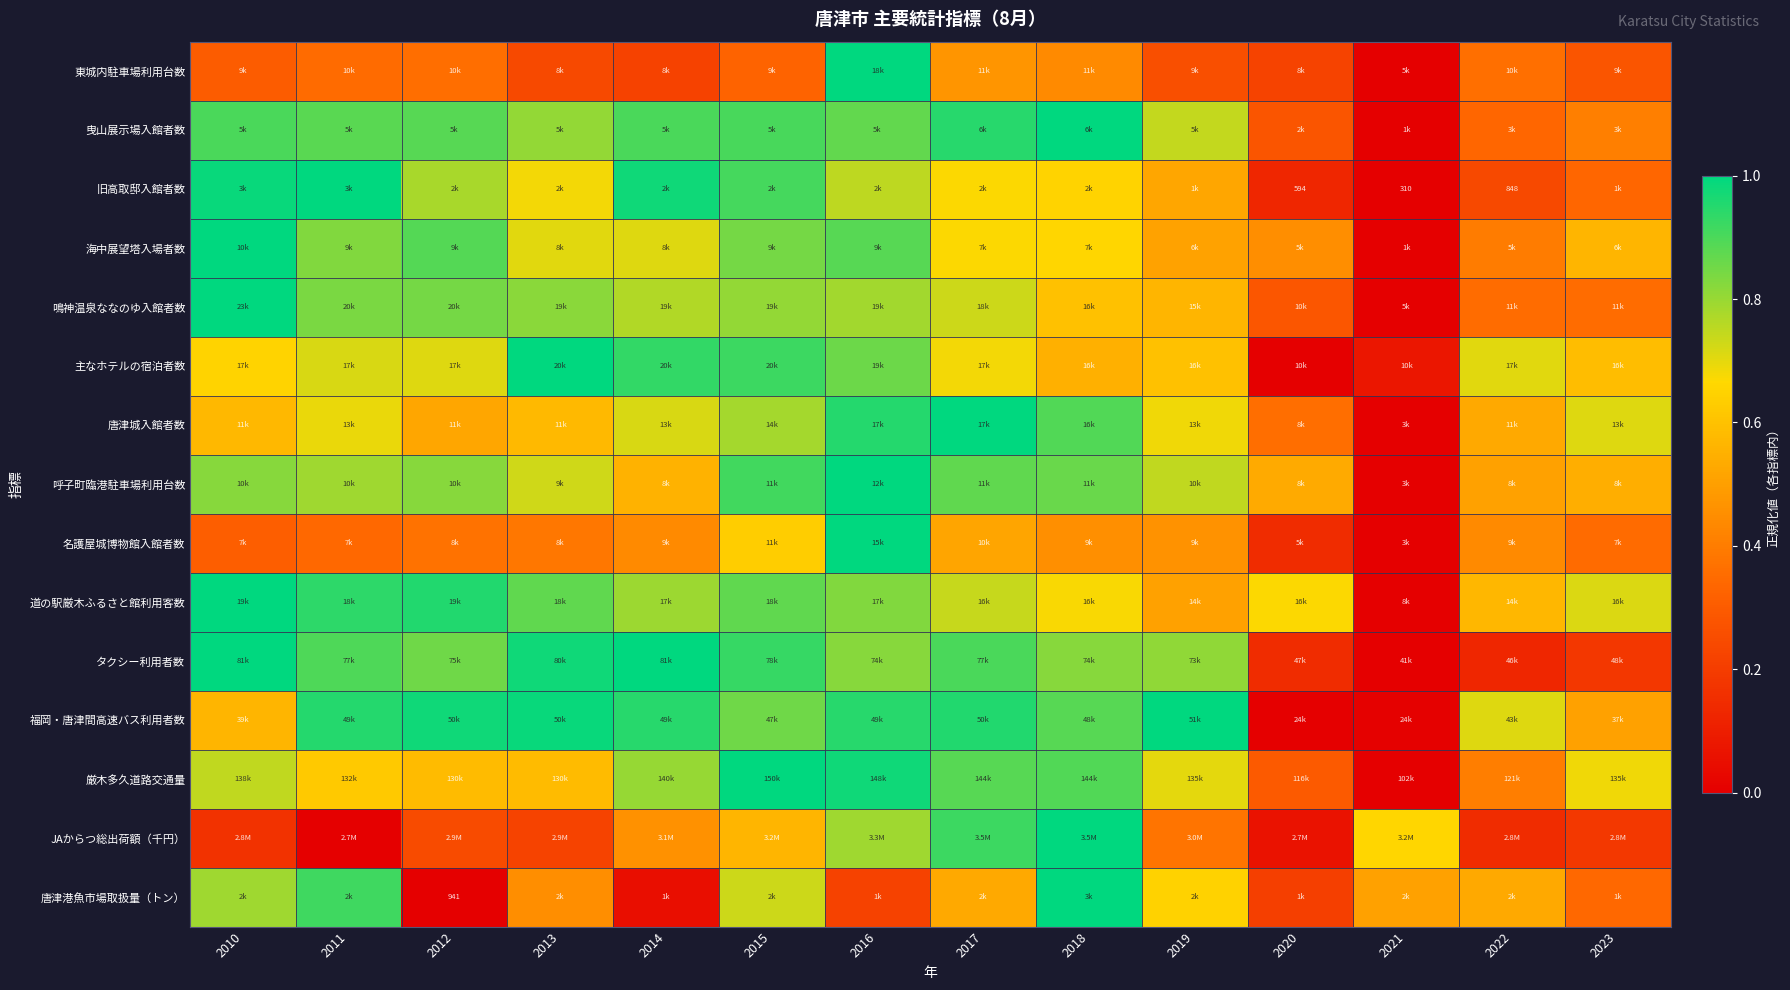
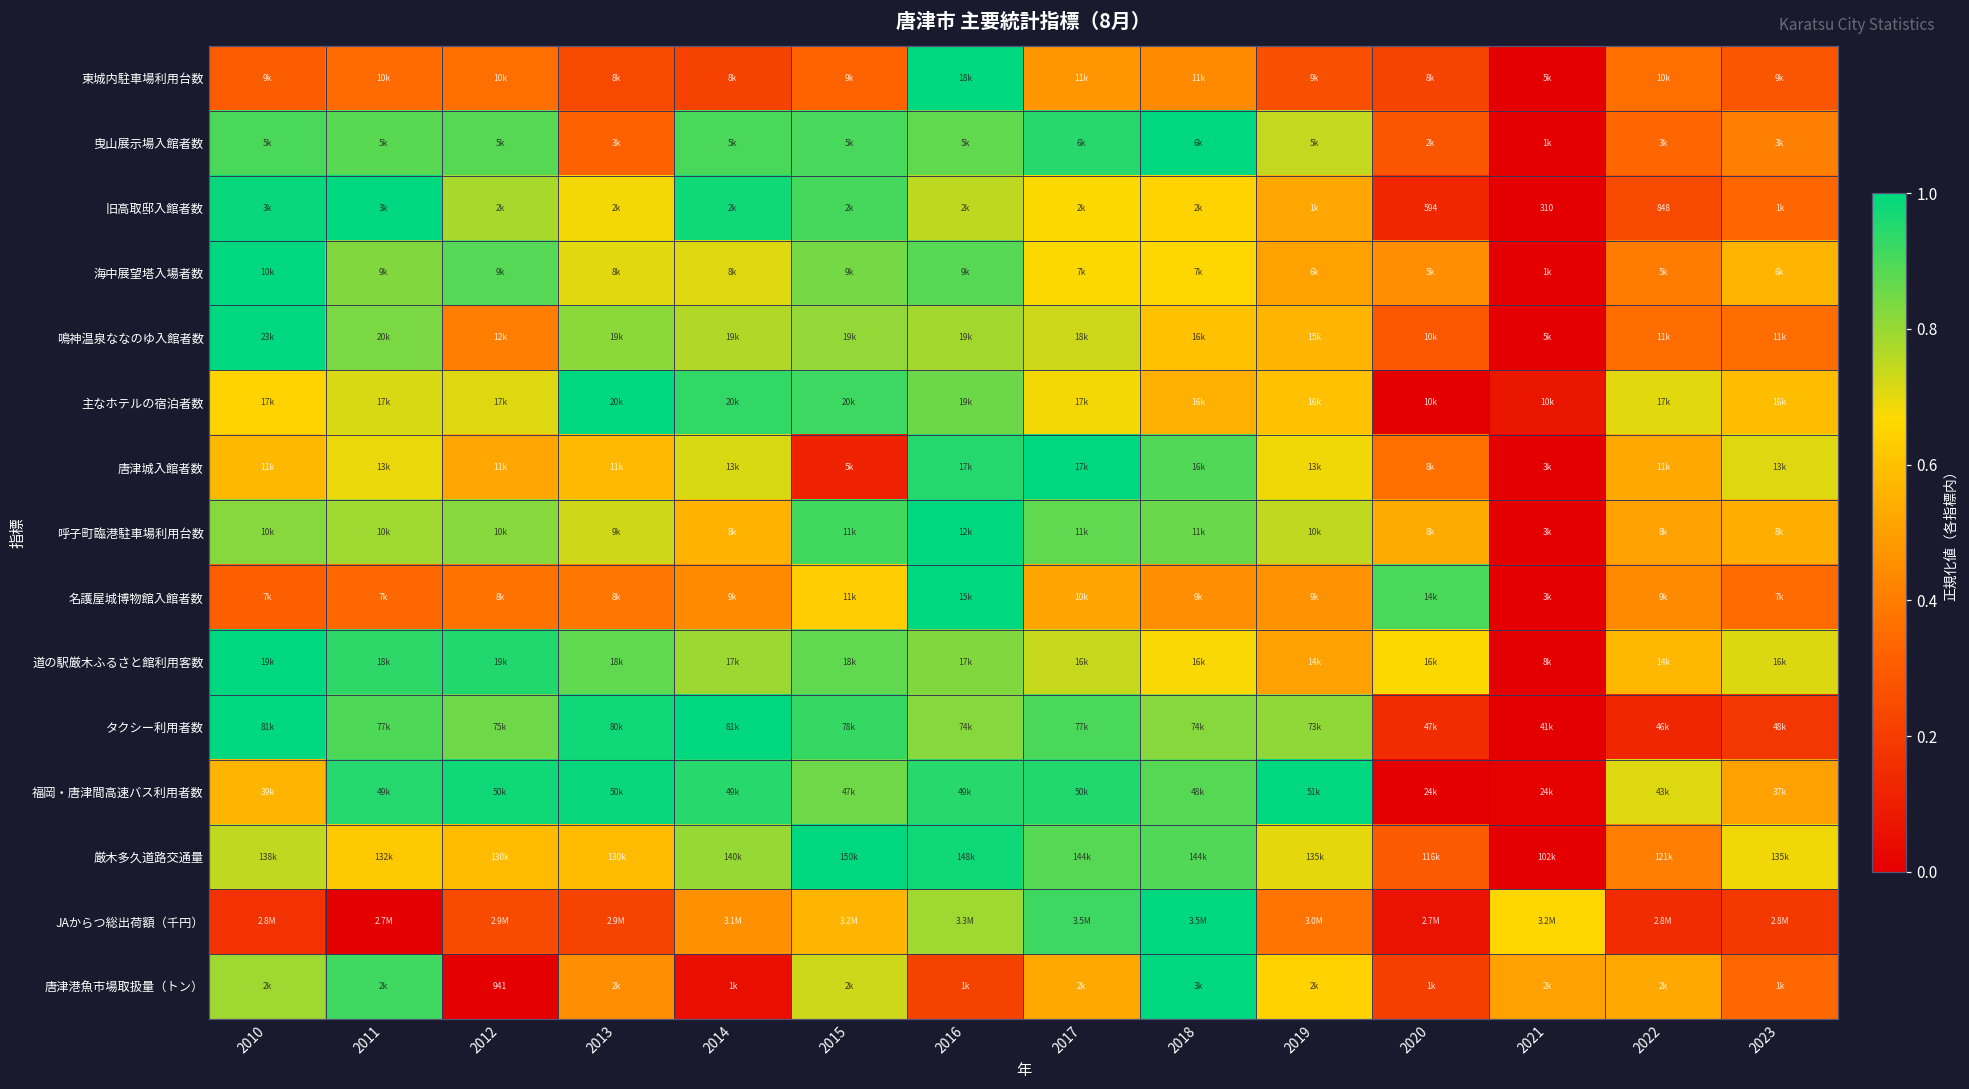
曳山展示場入館者数, 2013: 5k -> 3k
鳴神温泉ななのゆ入館者数, 2012: 20k -> 12k
唐津城入館者数, 2015: 14k -> 5k
名護屋城博物館入館者数, 2020: 5k -> 14k
